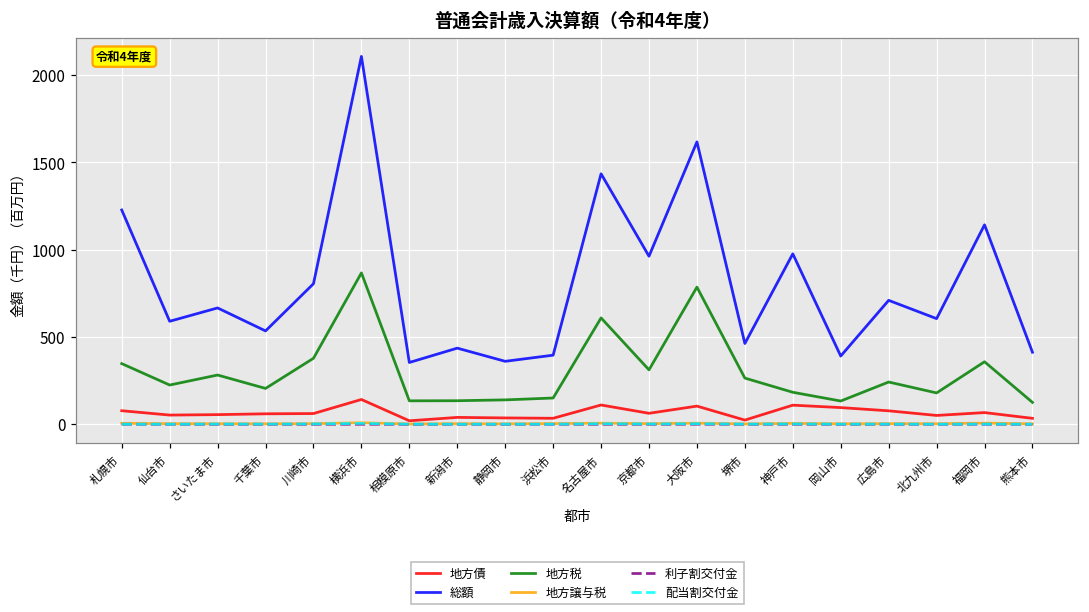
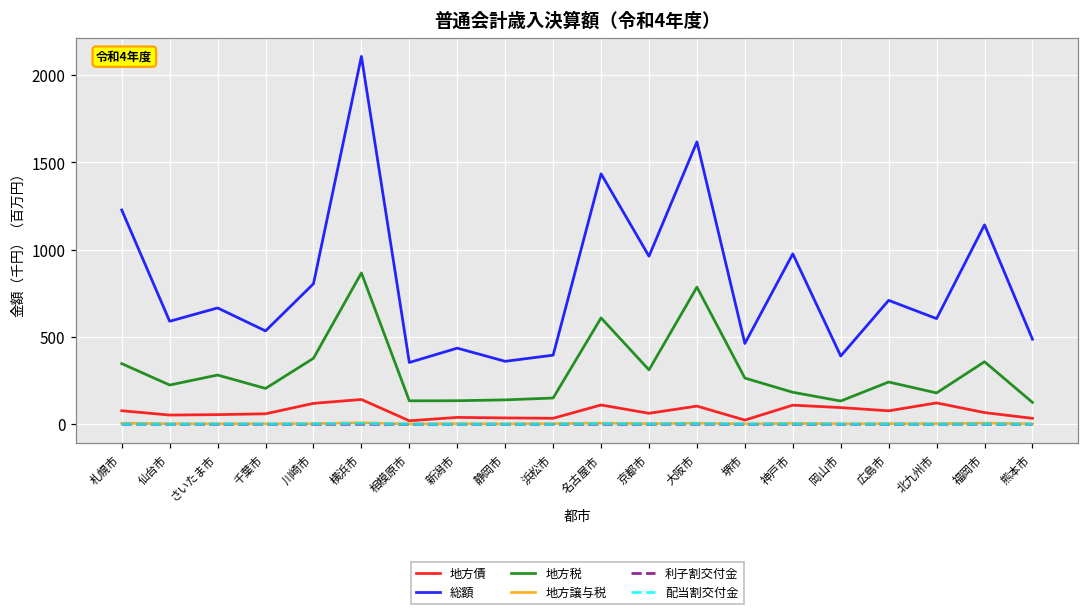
地方債, 川崎市: 60 -> 120
地方債, 北九州市: 50 -> 120
総額, 熊本市: 410 -> 490
